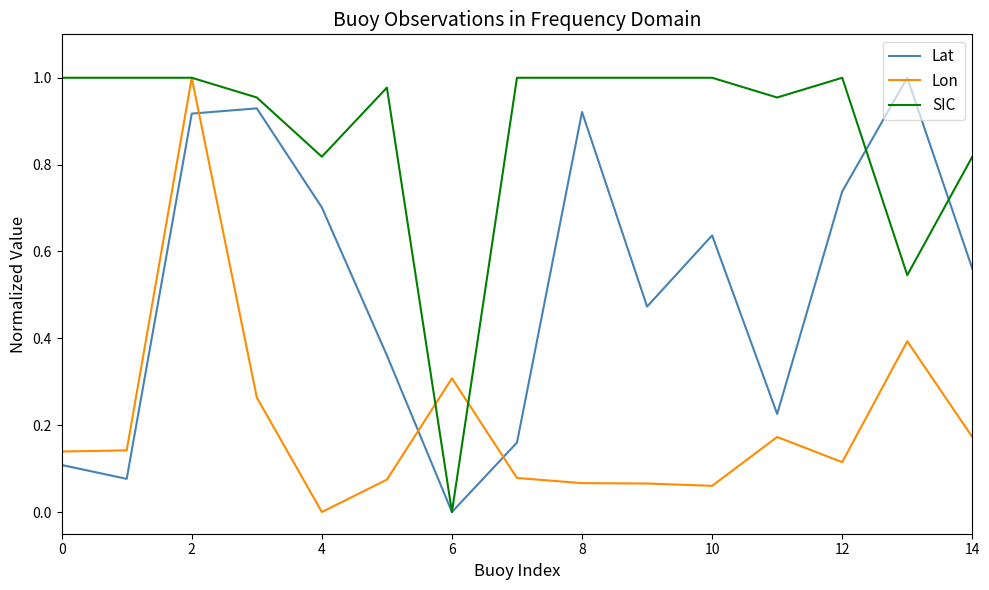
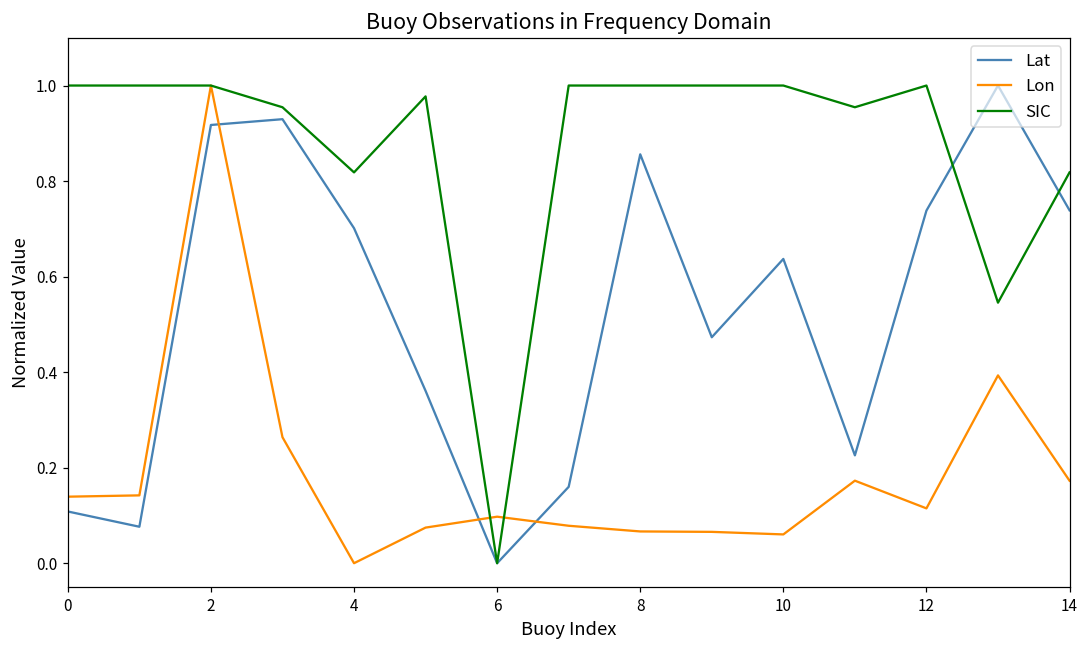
Lon, 6: 0.31 -> 0.10
Lat, 8: 0.92 -> 0.86
Lat, 14: 0.56 -> 0.74
